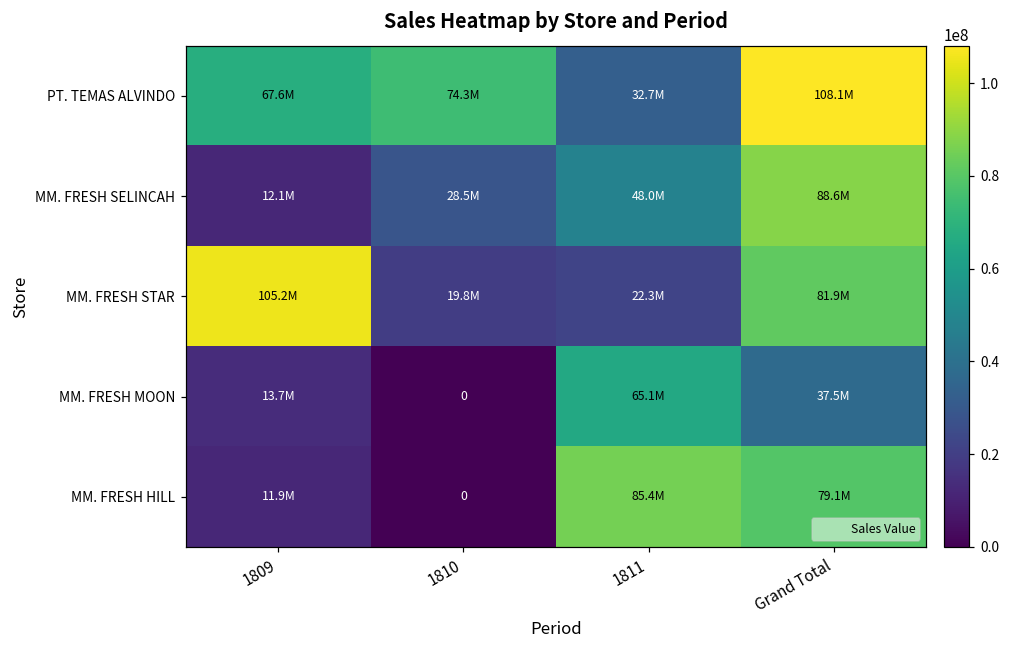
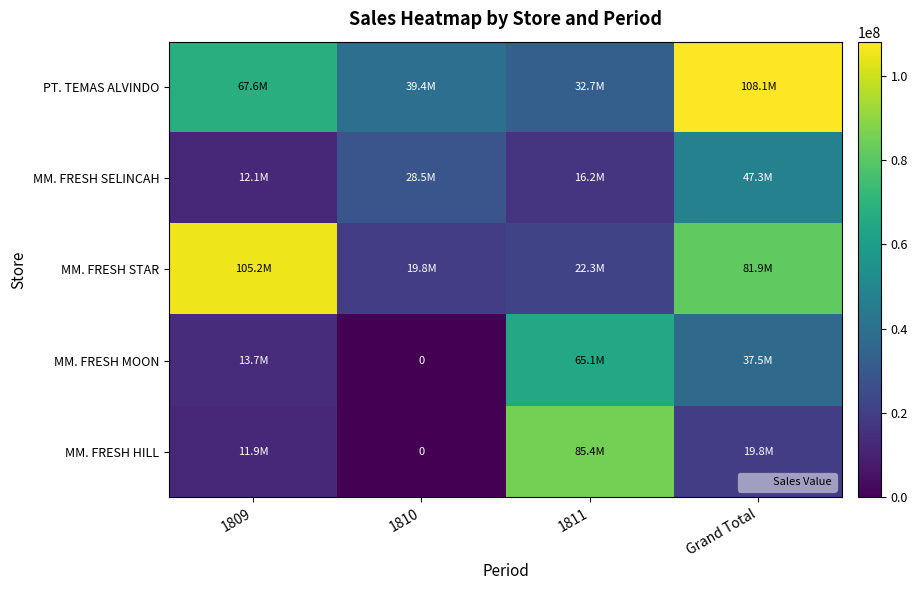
PT. TEMAS ALVINDO, 1810: 74.3M -> 39.4M
MM. FRESH SELINCAH, 1811: 48.0M -> 16.2M
MM. FRESH SELINCAH, Grand Total: 88.6M -> 47.3M
MM. FRESH HILL, Grand Total: 79.1M -> 19.8M
